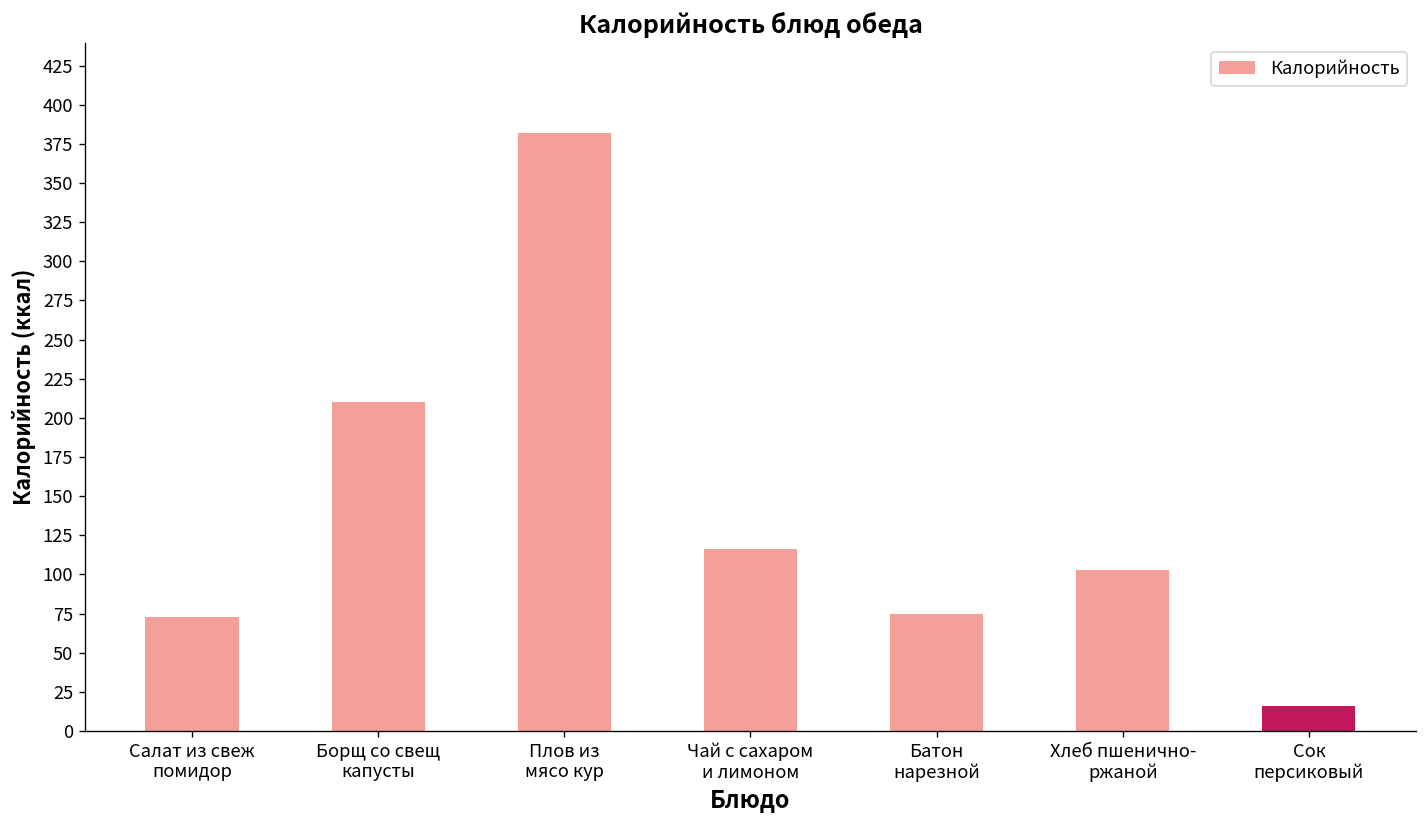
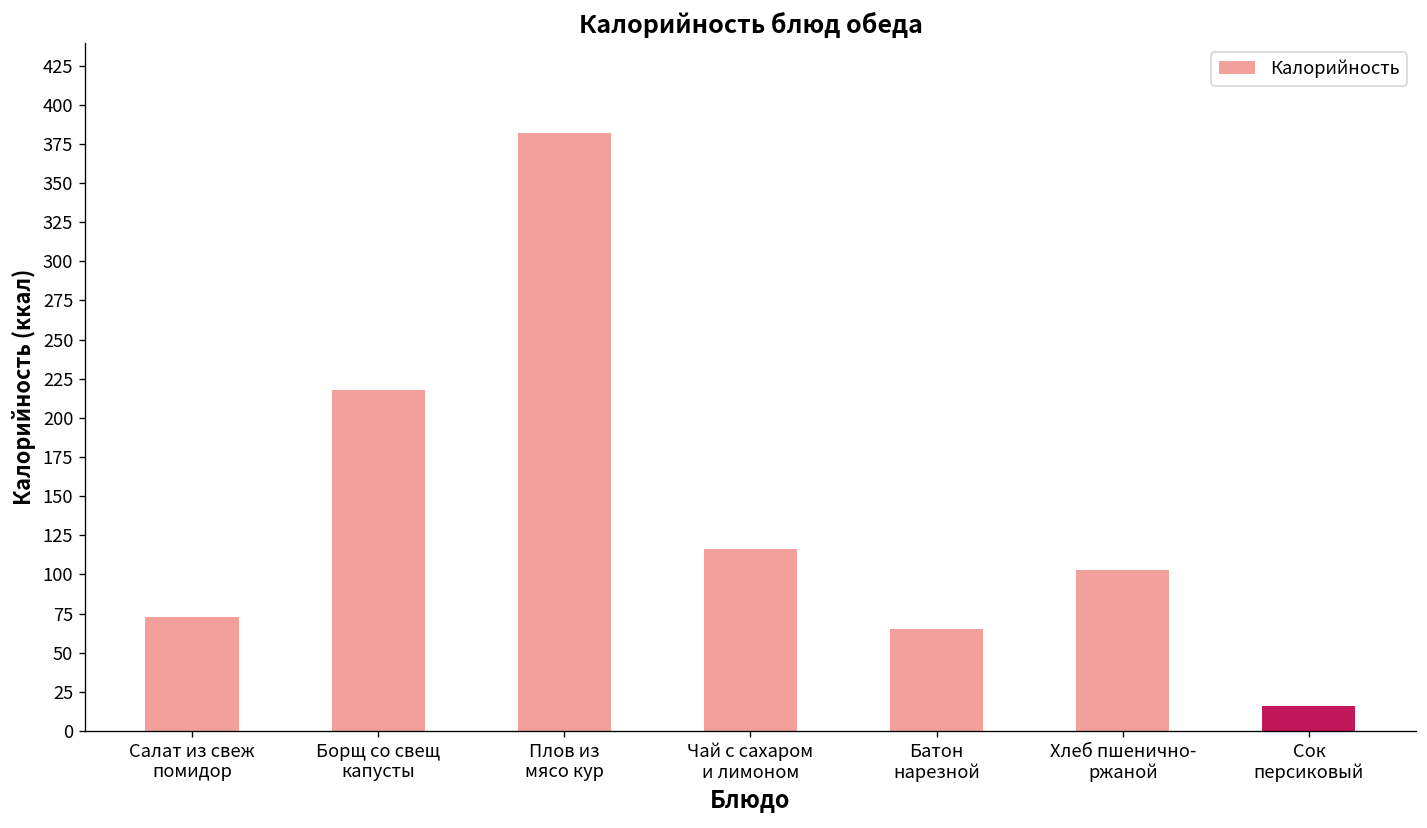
Борщ со свещ капусты: 210 -> 218
Батон нарезной: 75 -> 65
